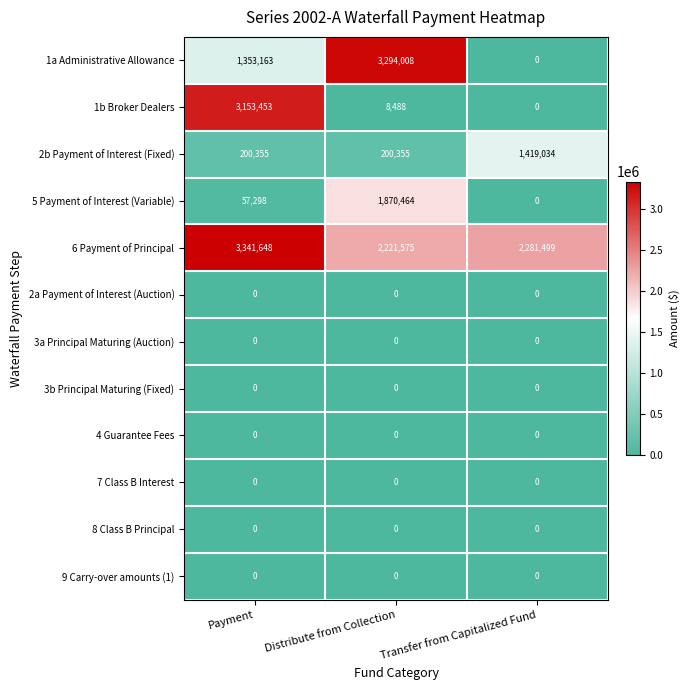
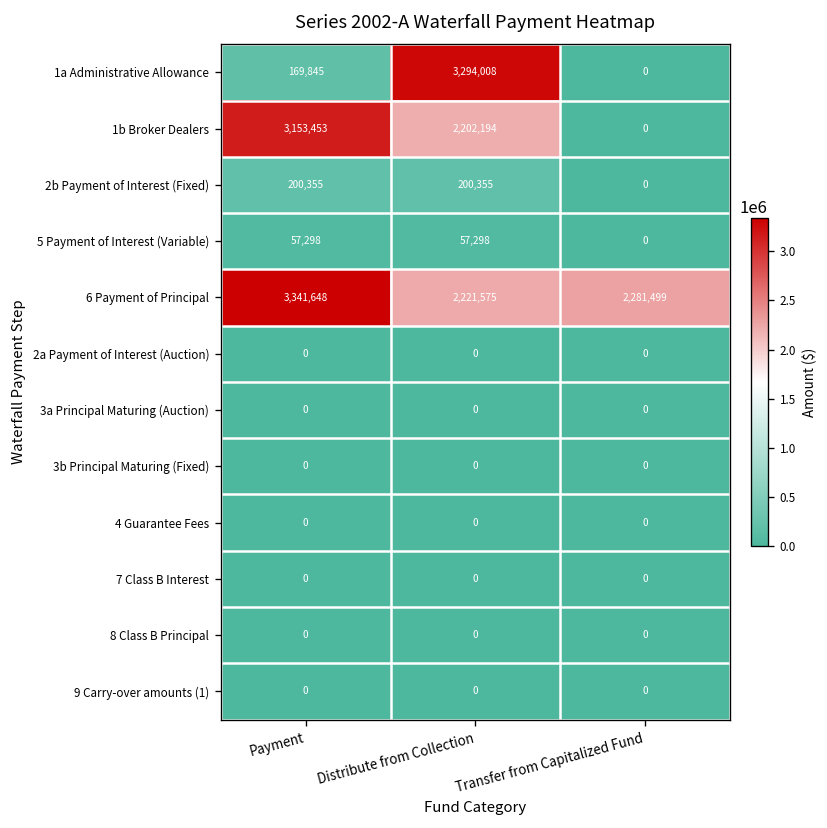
1a Administrative Allowance, Payment: 1,353,163 -> 169,845
1b Broker Dealers, Distribute from Collection: 8,488 -> 2,202,194
2b Payment of Interest (Fixed), Transfer from Capitalized Fund: 1,419,034 -> 0
5 Payment of Interest (Variable), Distribute from Collection: 1,870,464 -> 57,298
